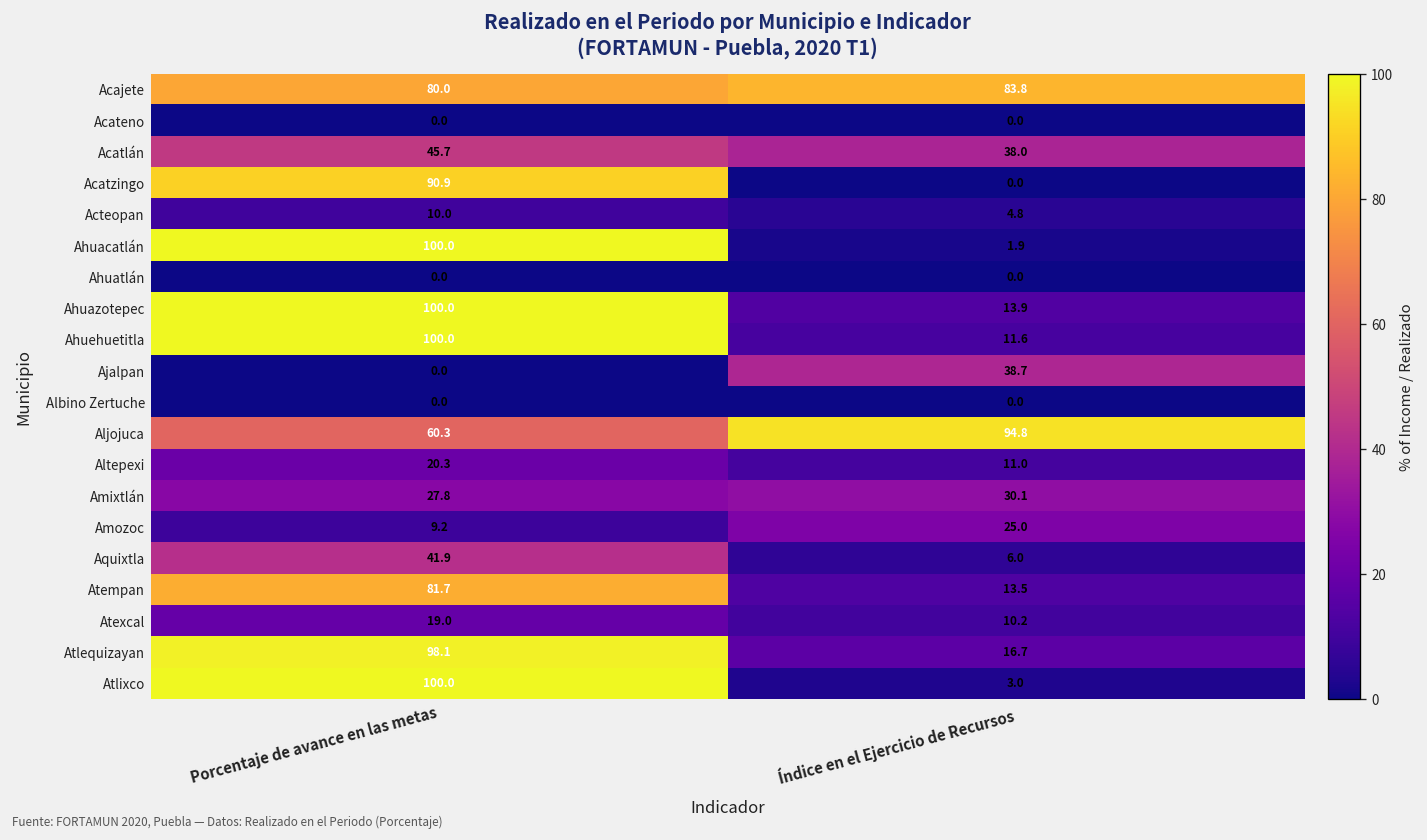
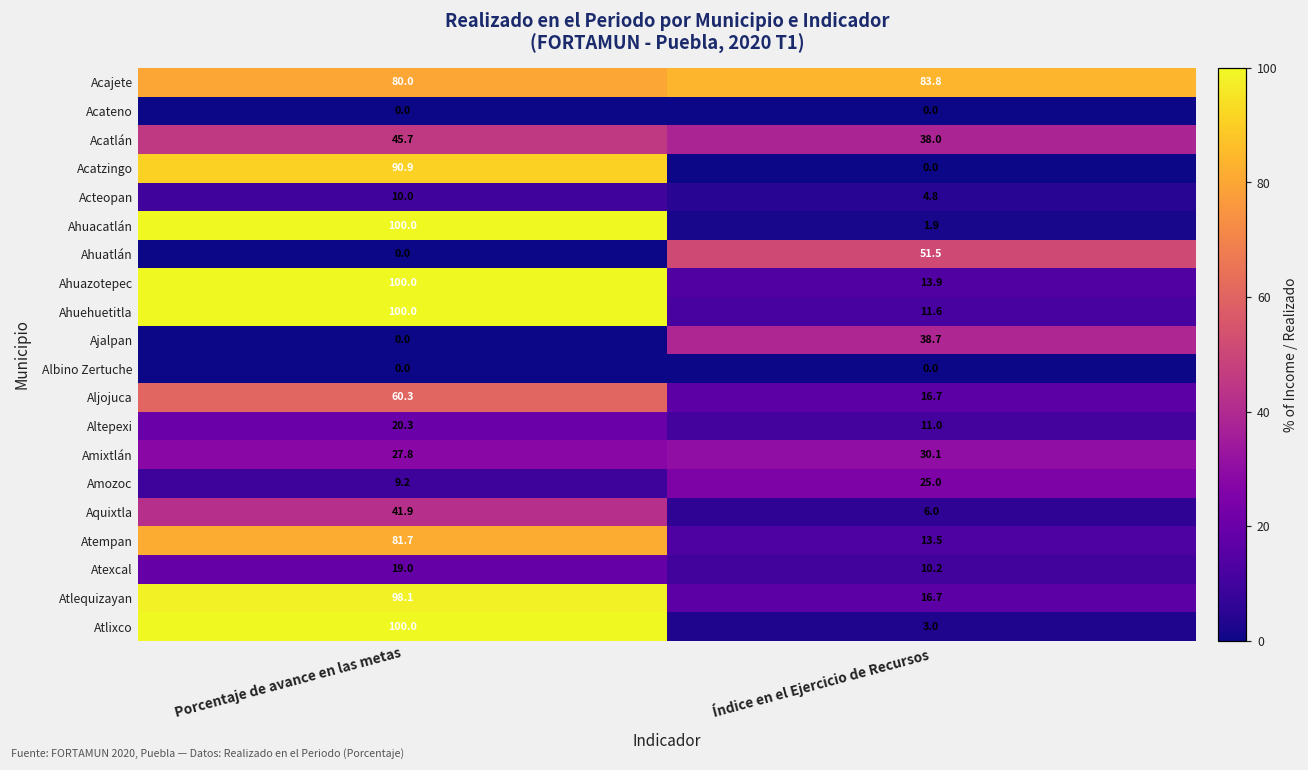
Ahuatlán, Índice en el Ejercicio de Recursos: 0.0 -> 51.5
Aljojuca, Índice en el Ejercicio de Recursos: 94.8 -> 16.7
